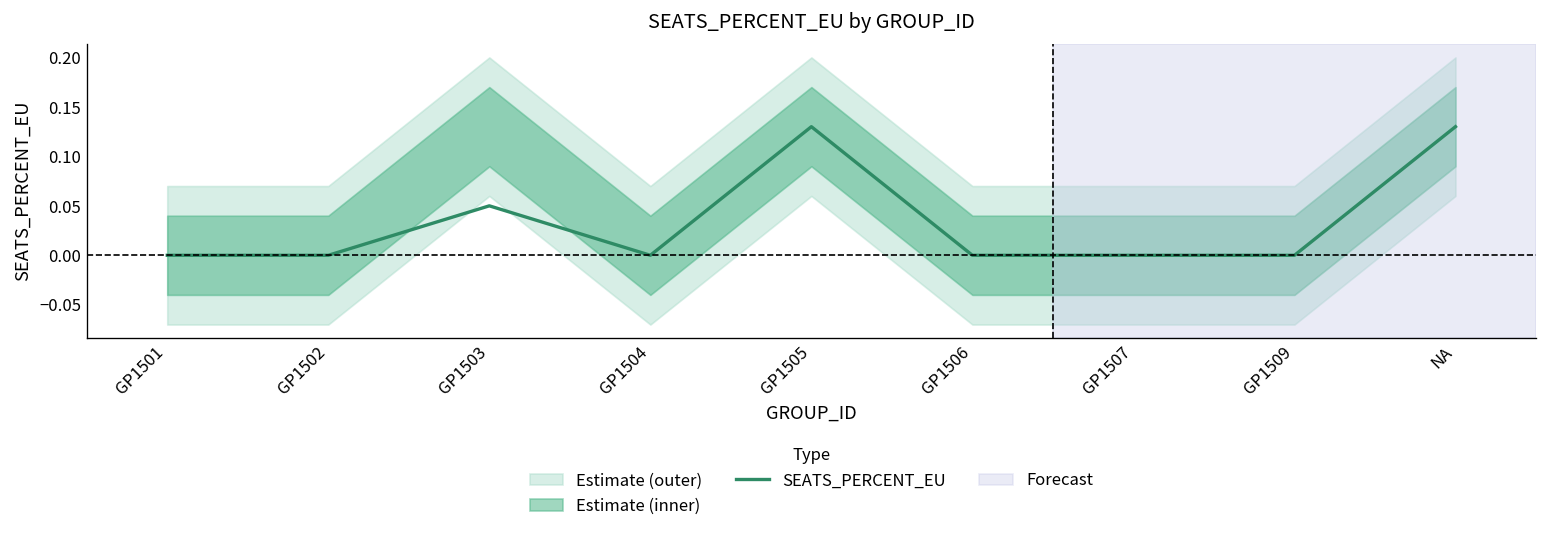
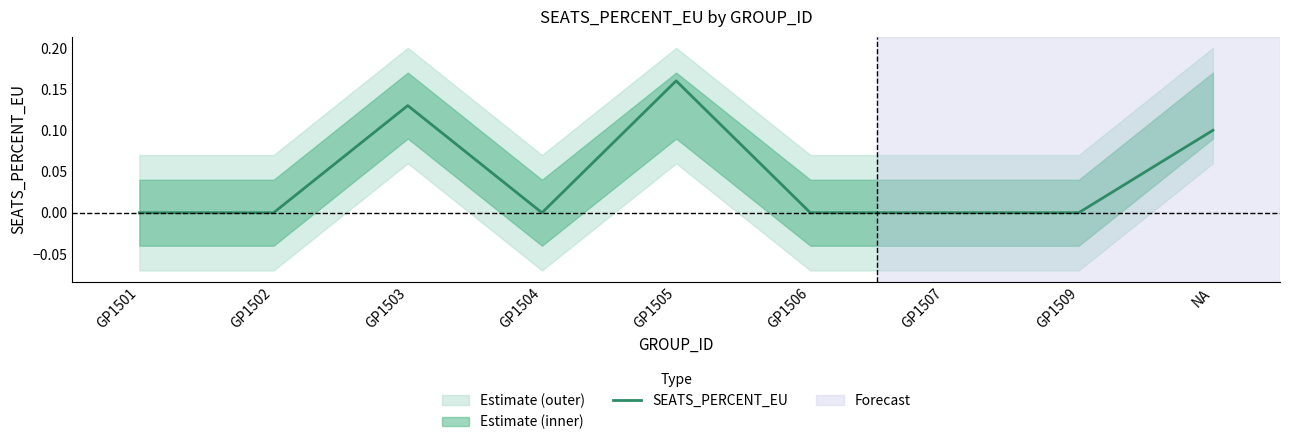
SEATS_PERCENT_EU, GP1503: 0.05 -> 0.13
SEATS_PERCENT_EU, GP1505: 0.13 -> 0.16
SEATS_PERCENT_EU, NA: 0.13 -> 0.10
